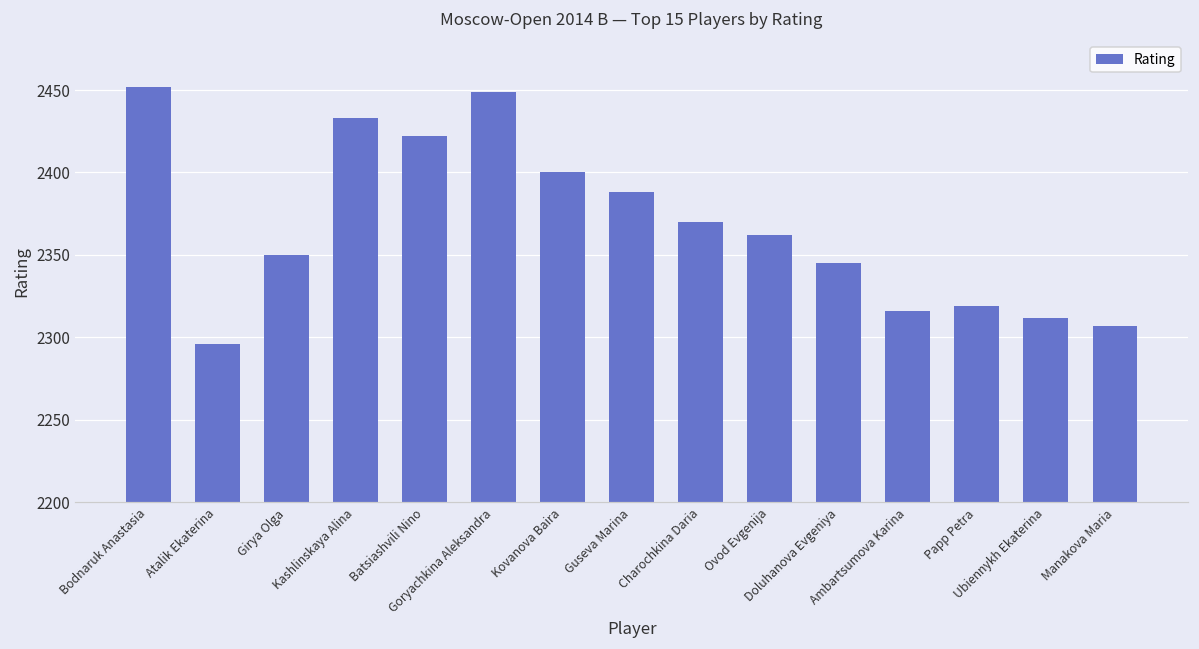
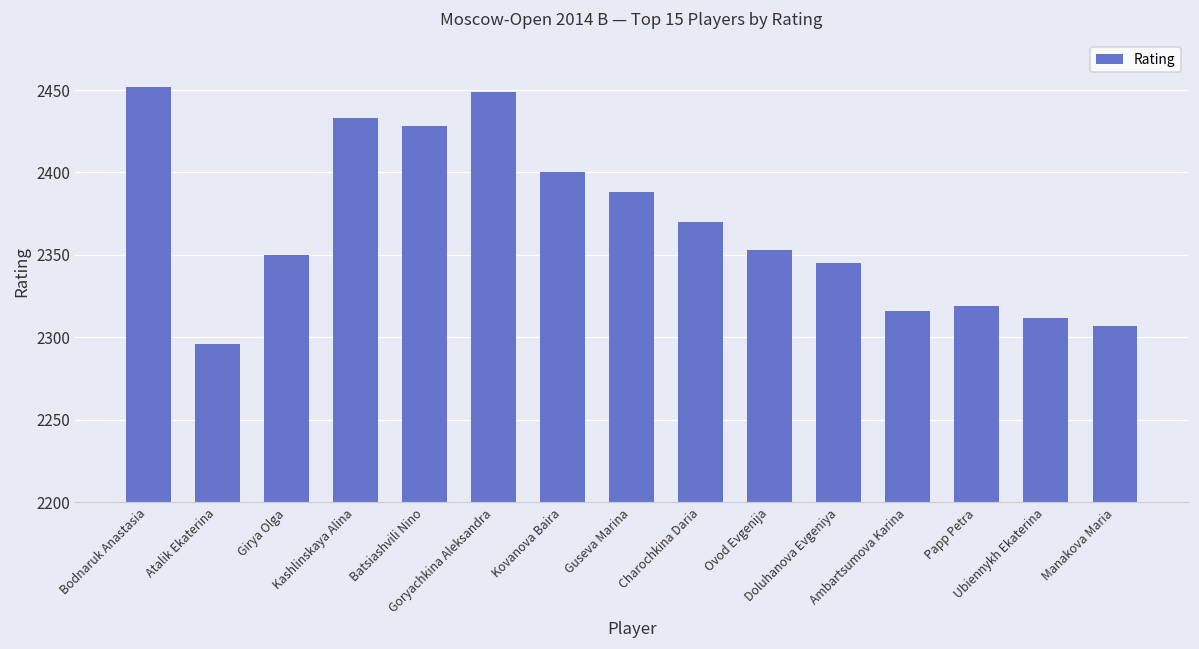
Batsiashvili Nino: 2422 -> 2428
Ovod Evgenija: 2362 -> 2353
